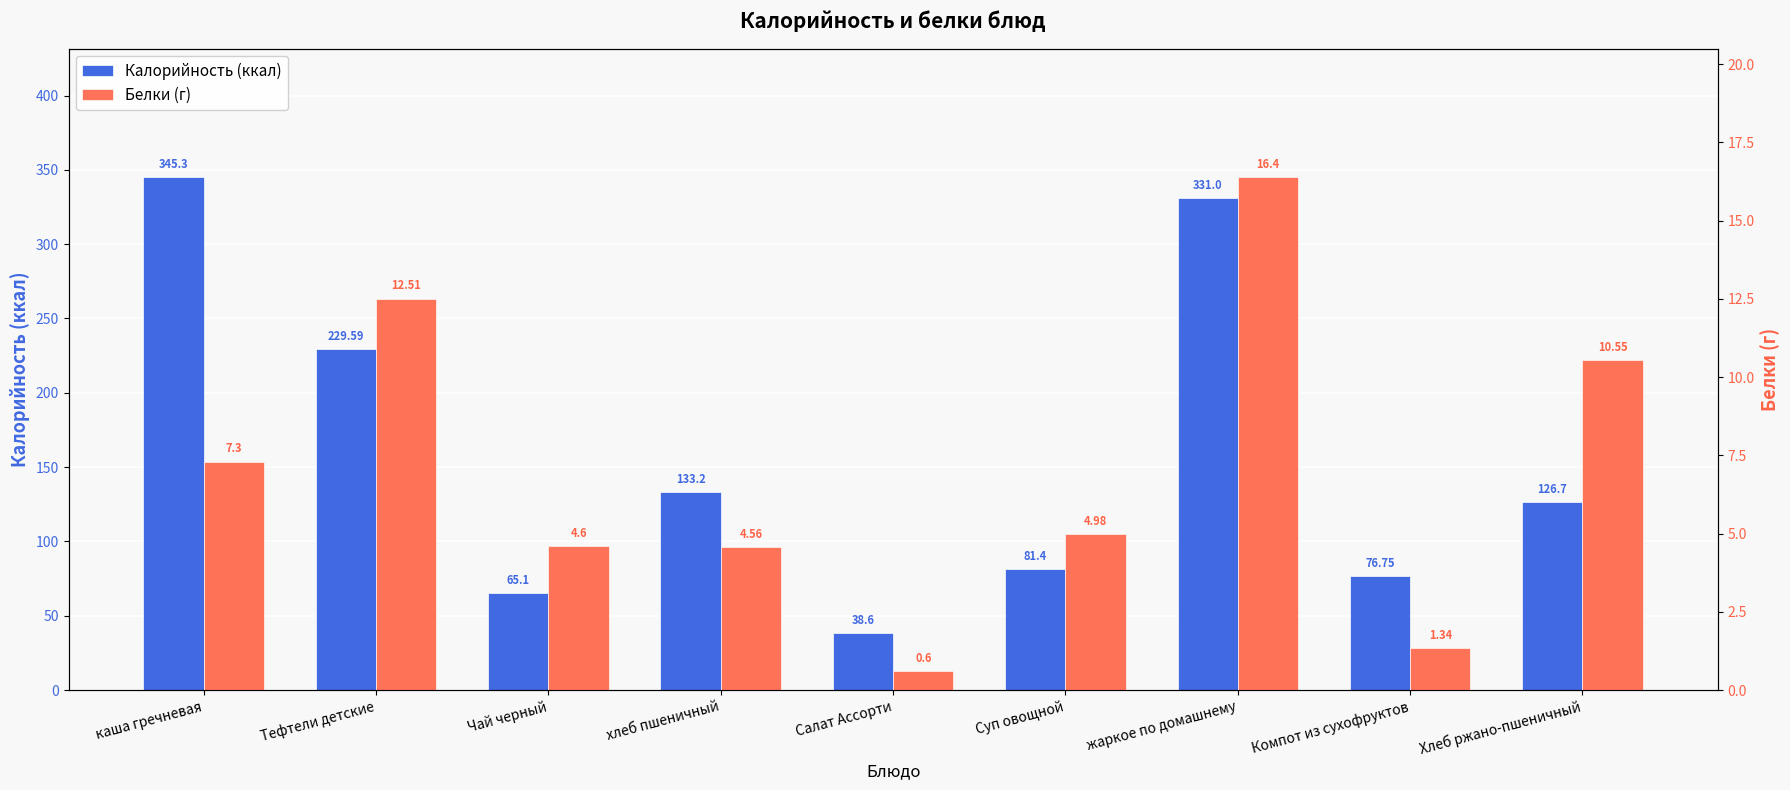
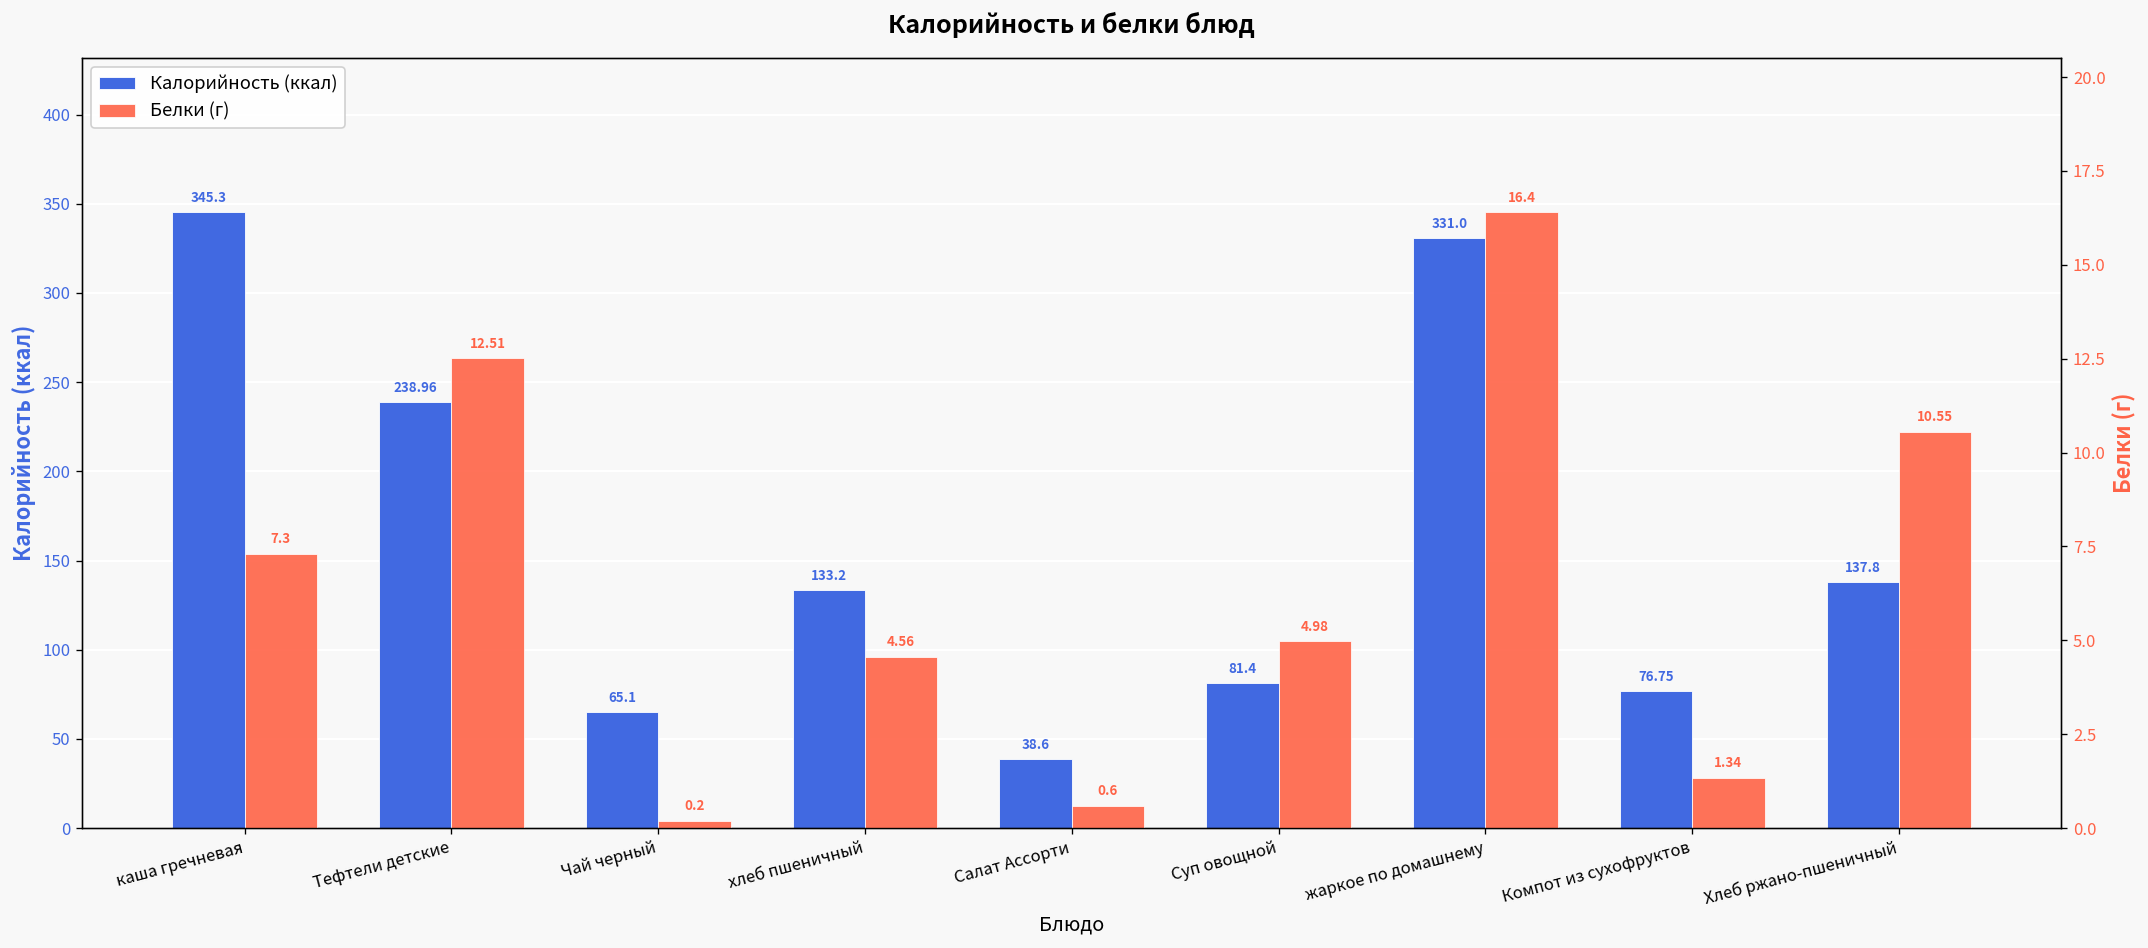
Калорийность (ккал), Тефтели детские: 229.59 -> 238.96
Калорийность (ккал), Хлеб ржано-пшеничный: 126.7 -> 137.8
Белки (г), Чай черный: 4.6 -> 0.2
